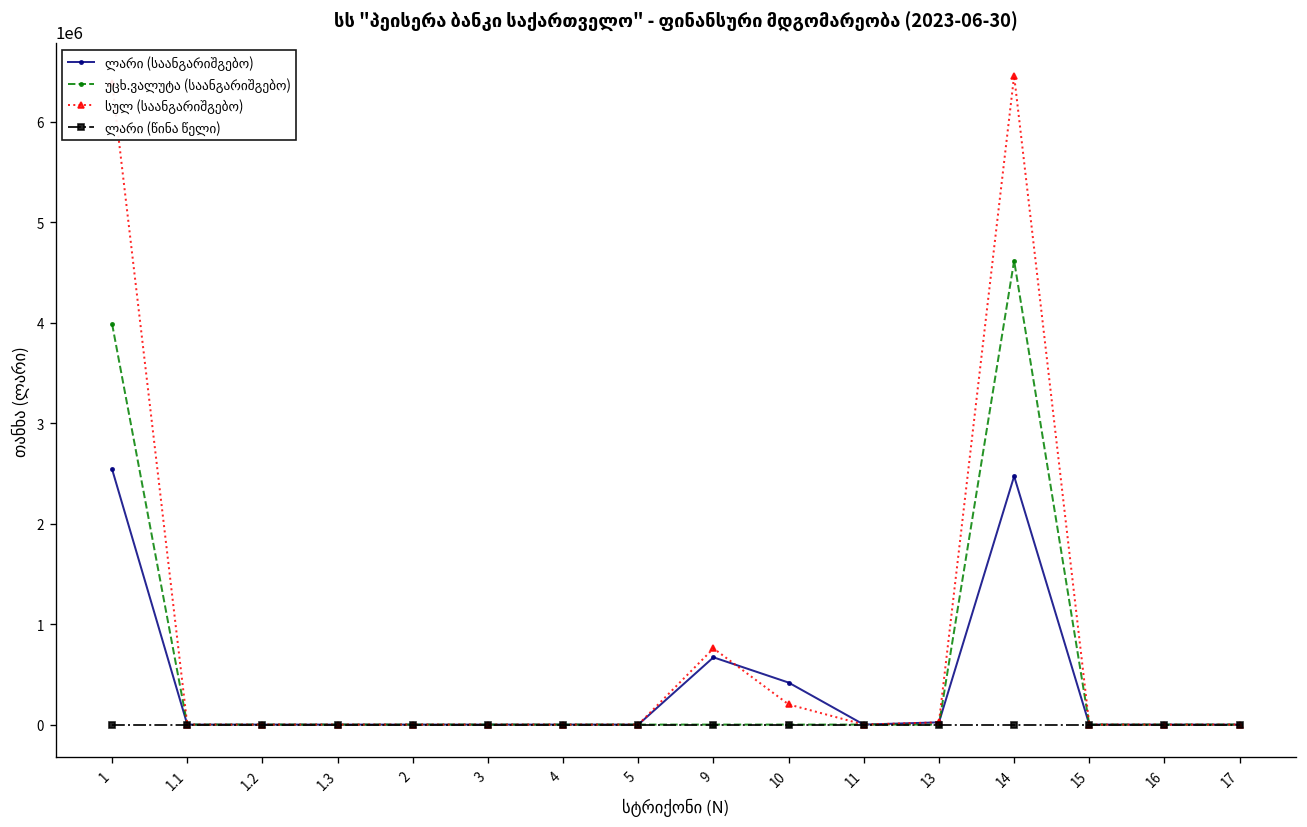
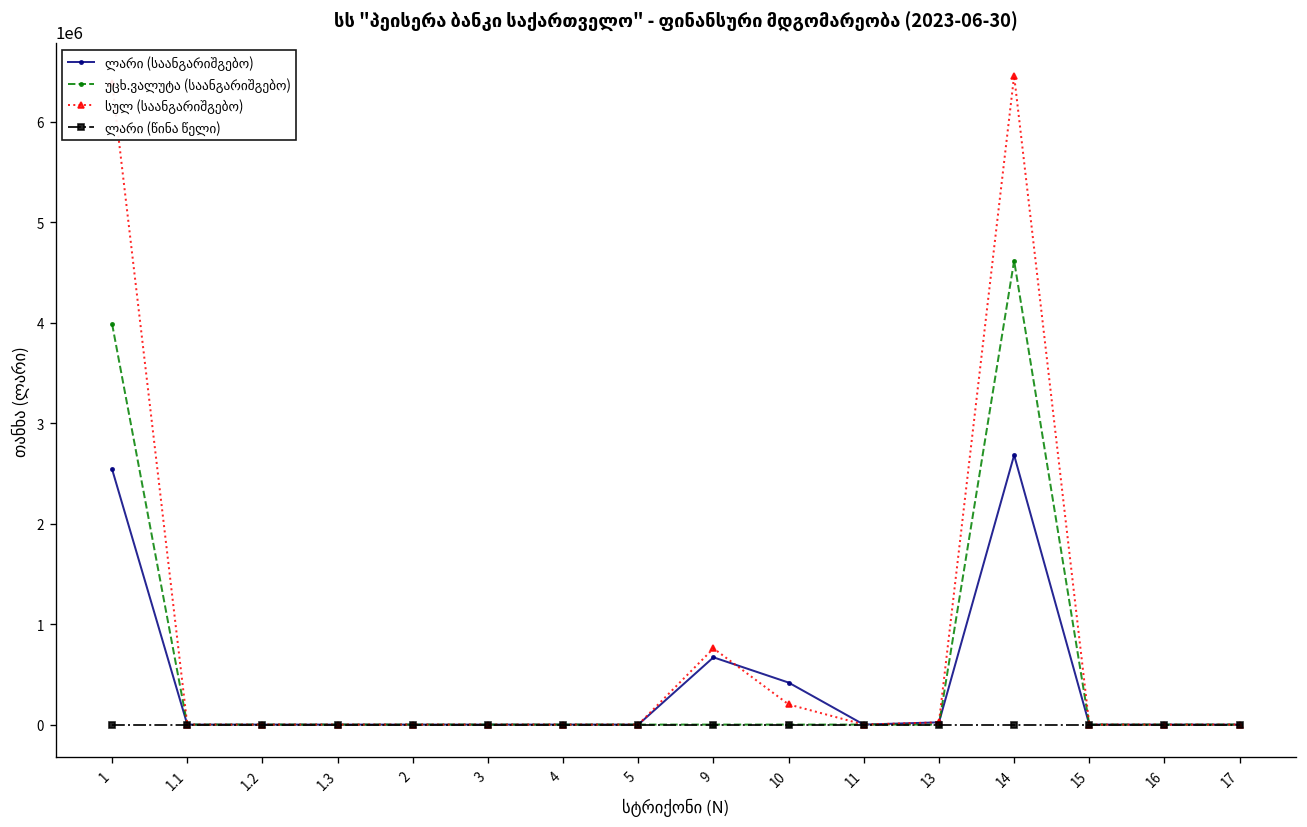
ლარი (საანგარიშგებო), 14: 2500000 -> 2700000
